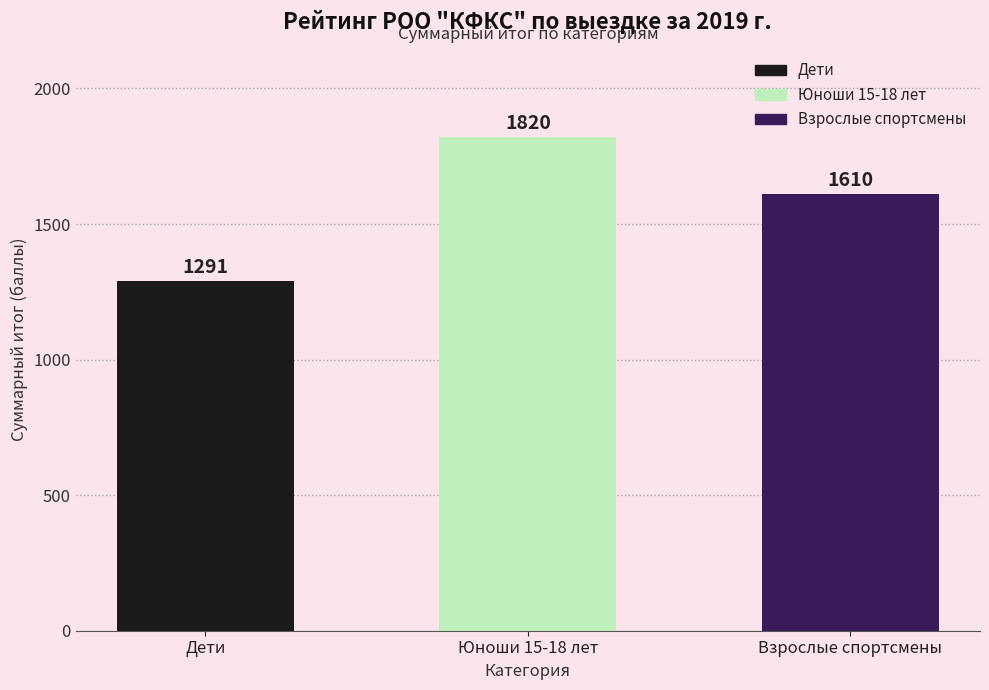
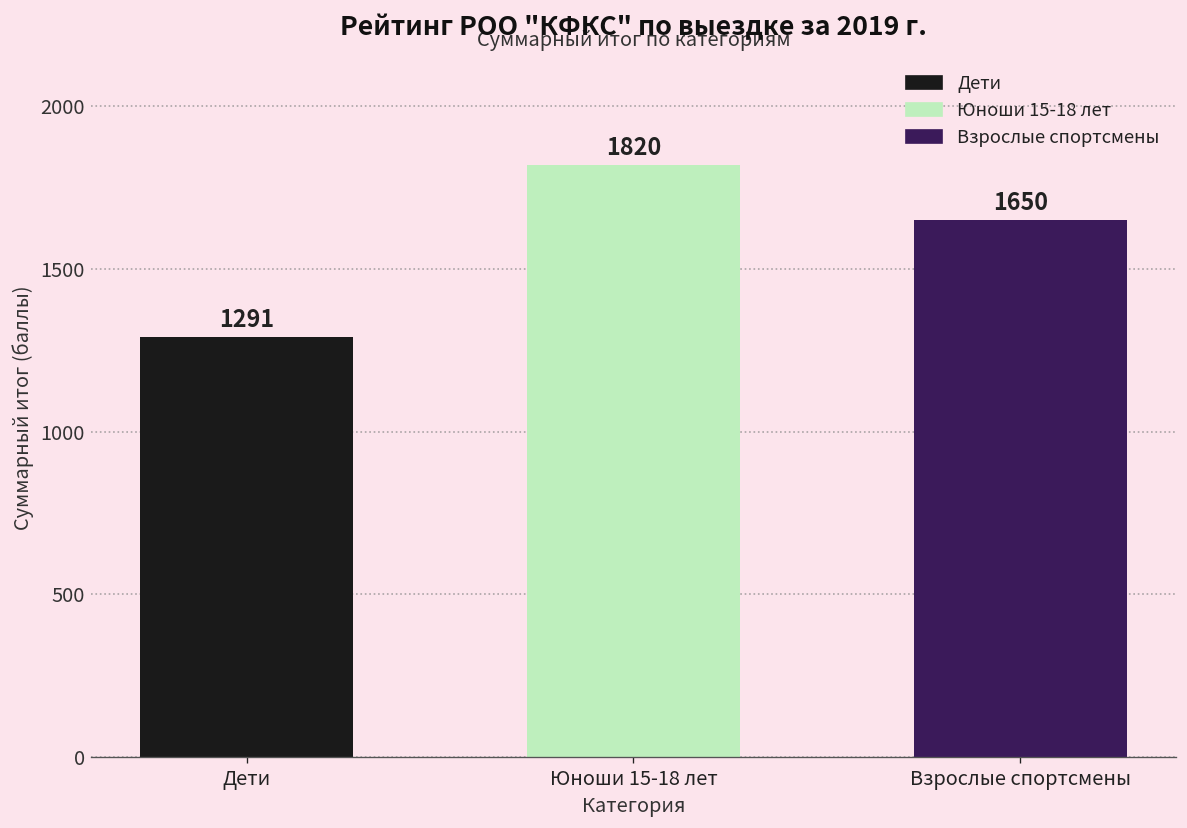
Взрослые спортсмены: 1610 -> 1650
